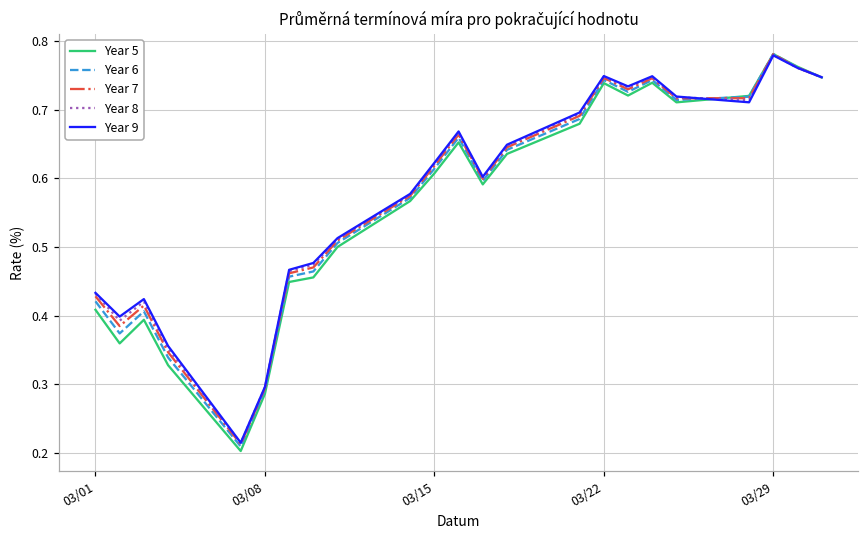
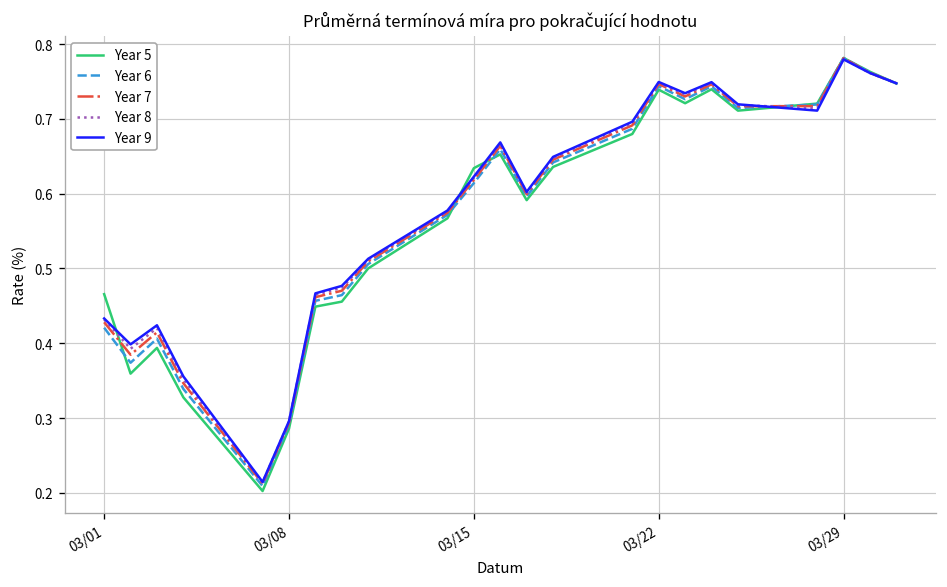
Year 5, 03/01: 0.41 -> 0.47
Year 5, 03/15: 0.61 -> 0.63
